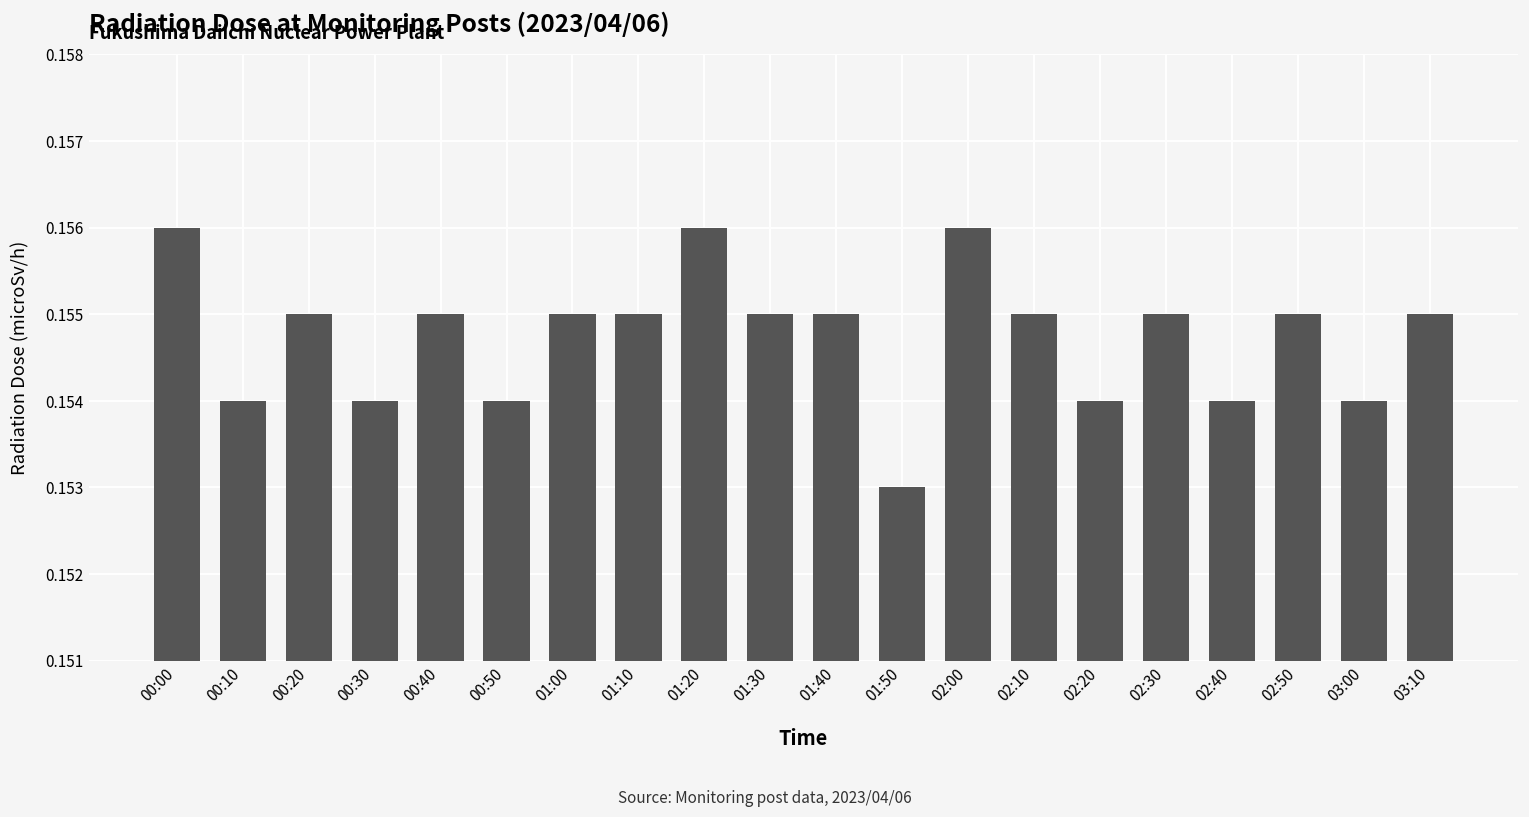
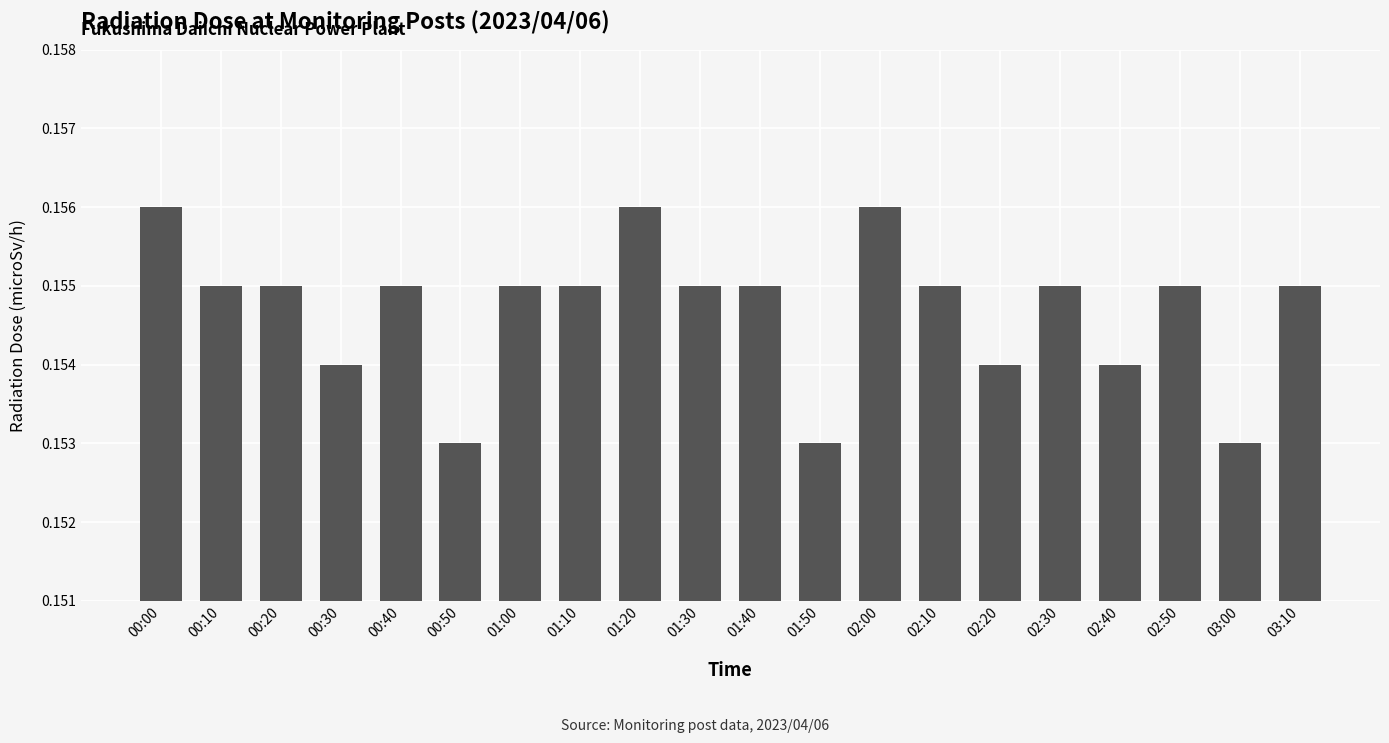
00:10: 0.154 -> 0.155
00:50: 0.154 -> 0.153
03:00: 0.154 -> 0.153
